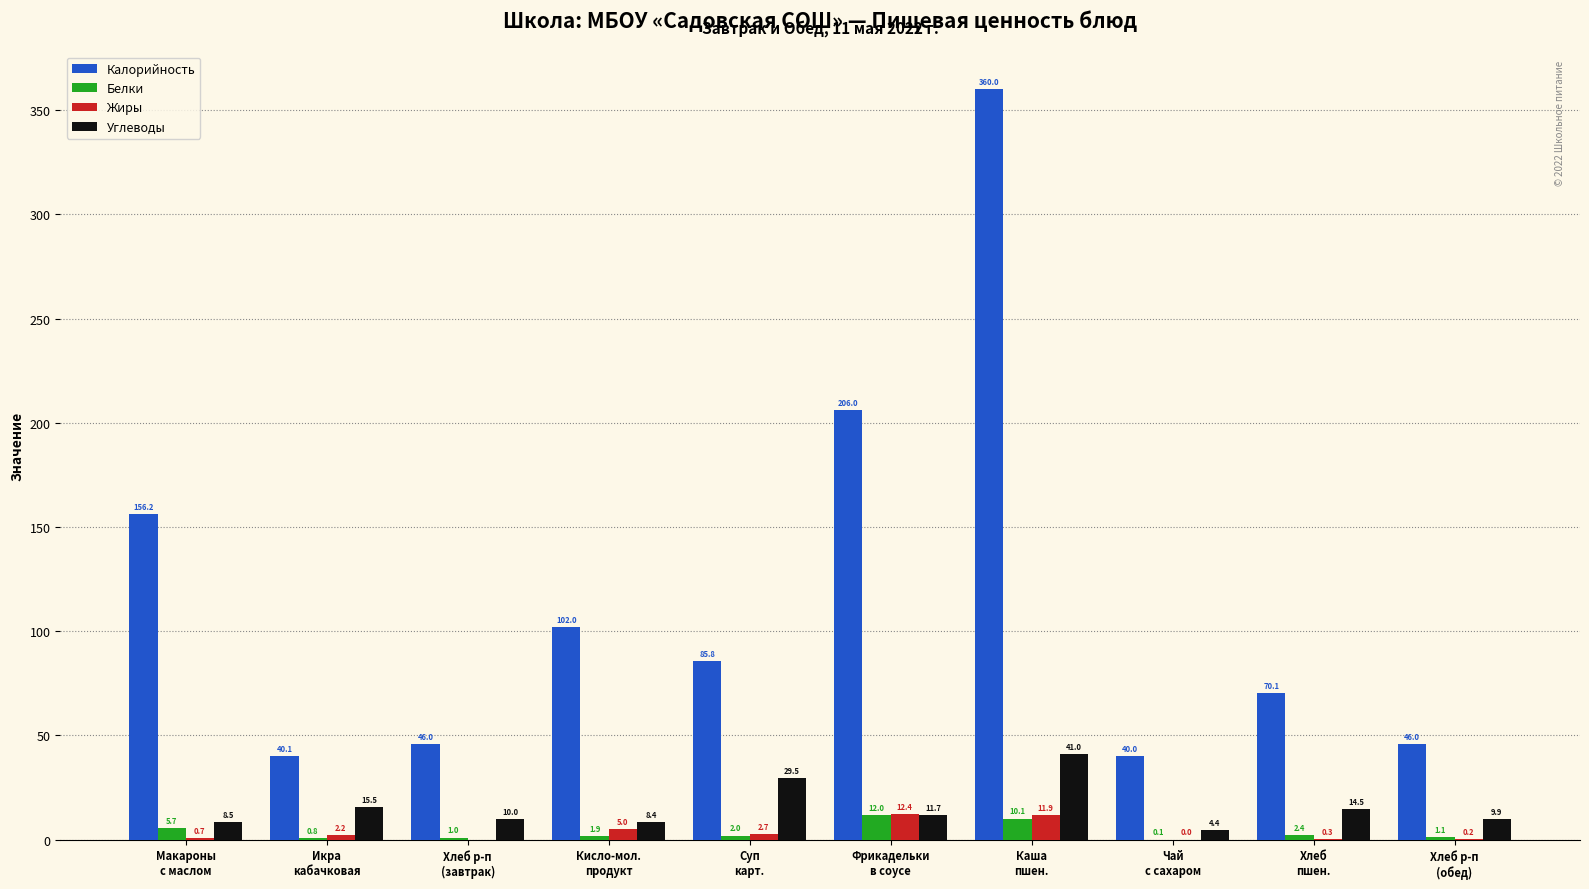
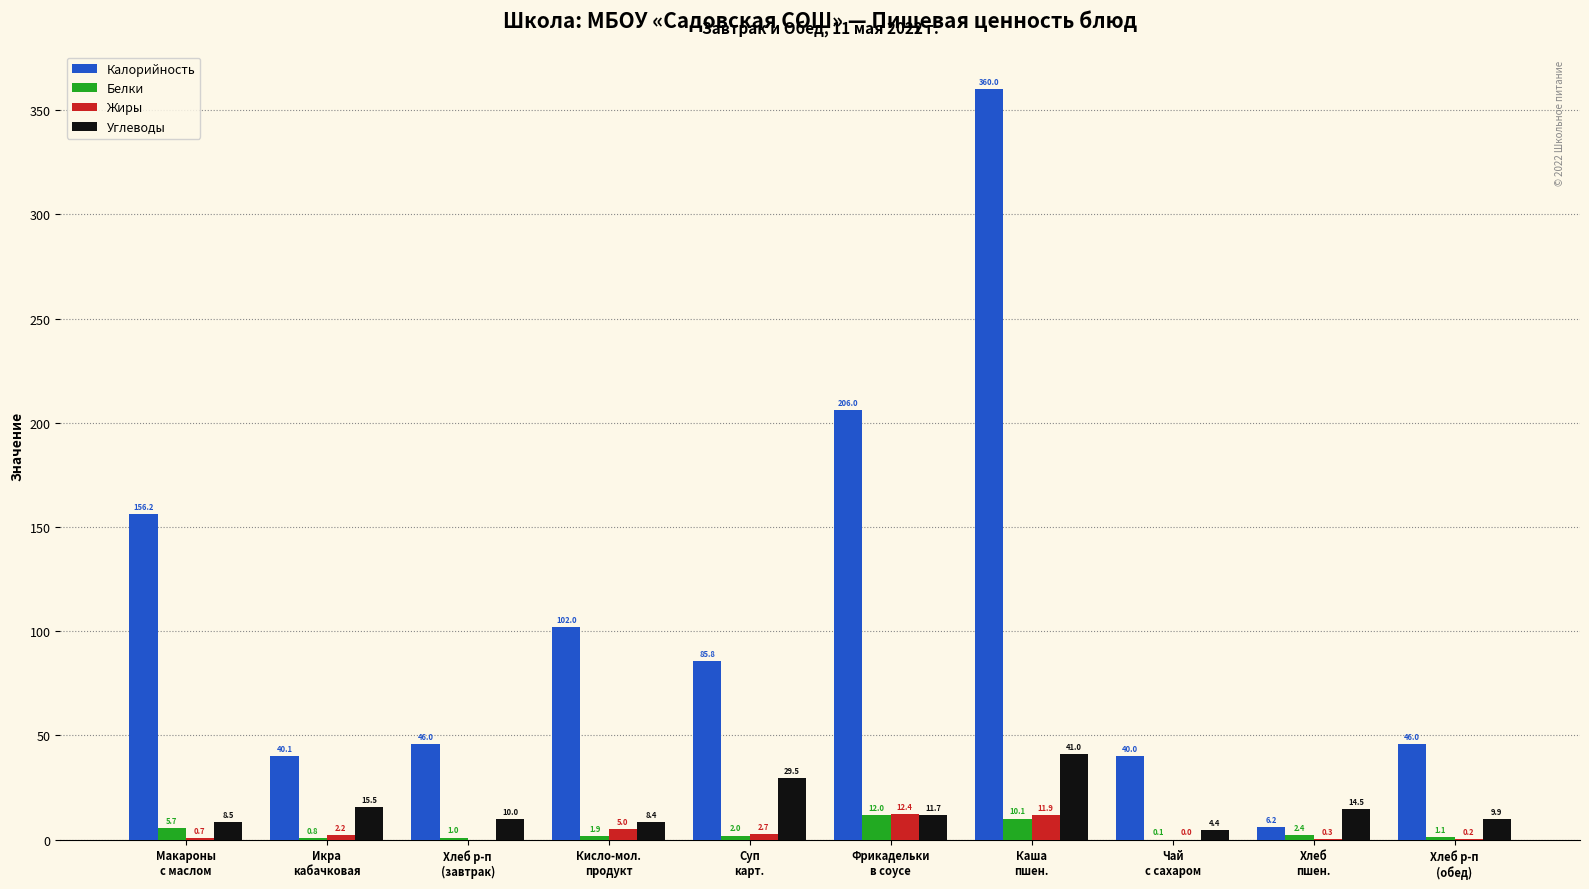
Калорийность, Хлеб пшен.: 70.1 -> 6.2
